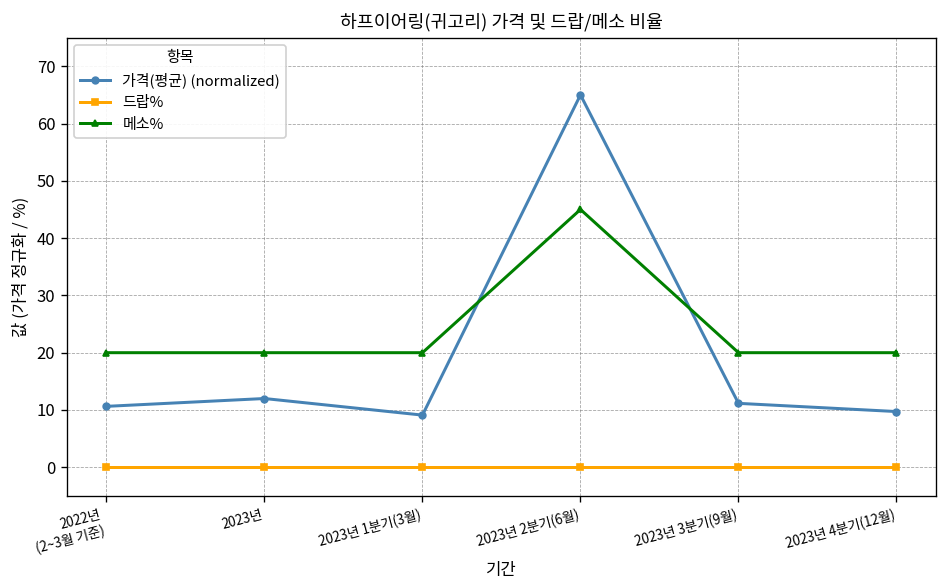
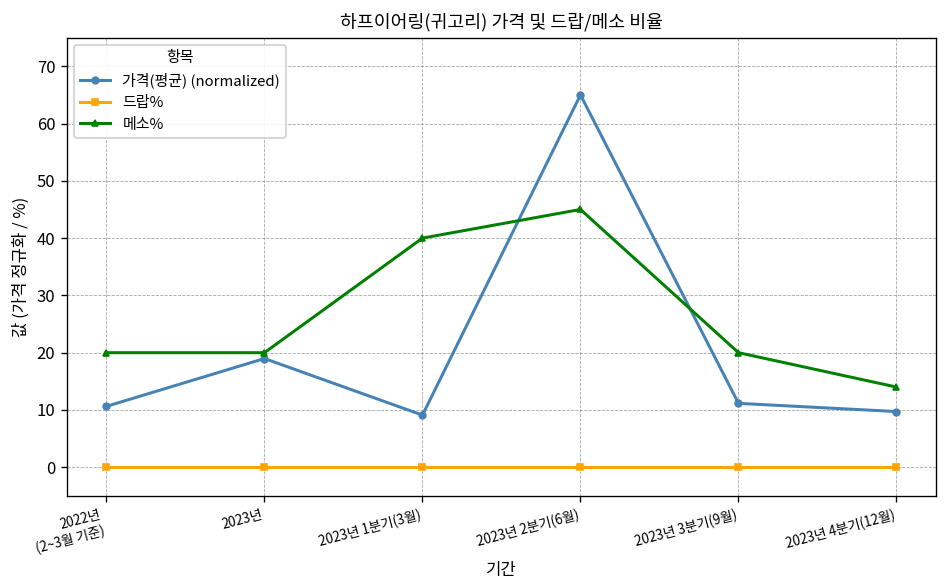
가격(평균) (normalized), 2023년: 12 -> 19
메소%, 2023년 1분기(3월): 20 -> 40
메소%, 2023년 4분기(12월): 20 -> 14
